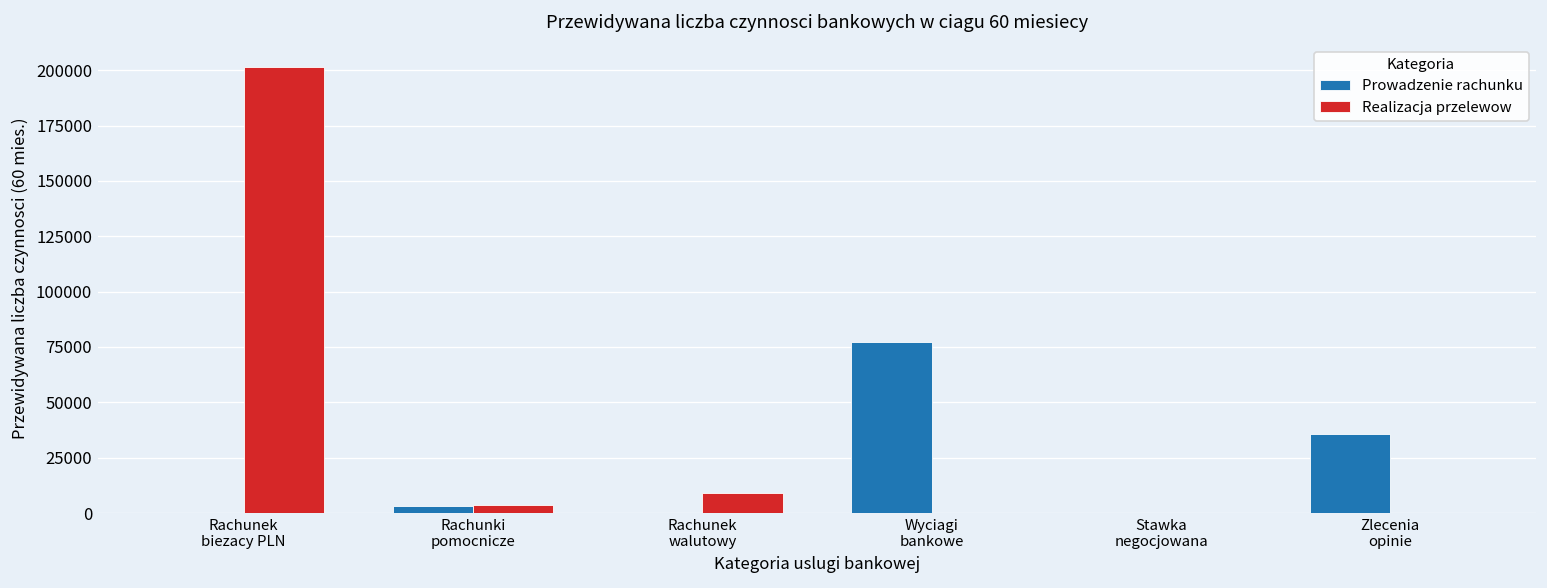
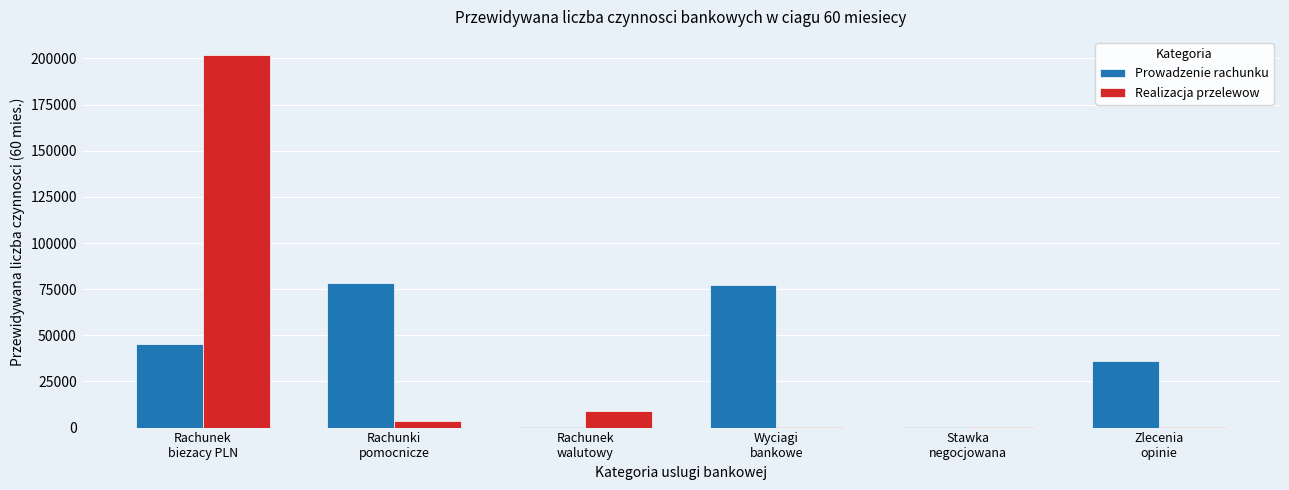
Prowadzenie rachunku, Rachunek biezacy PLN: 0 -> 46000
Prowadzenie rachunku, Rachunki pomocnicze: 3000 -> 79000
